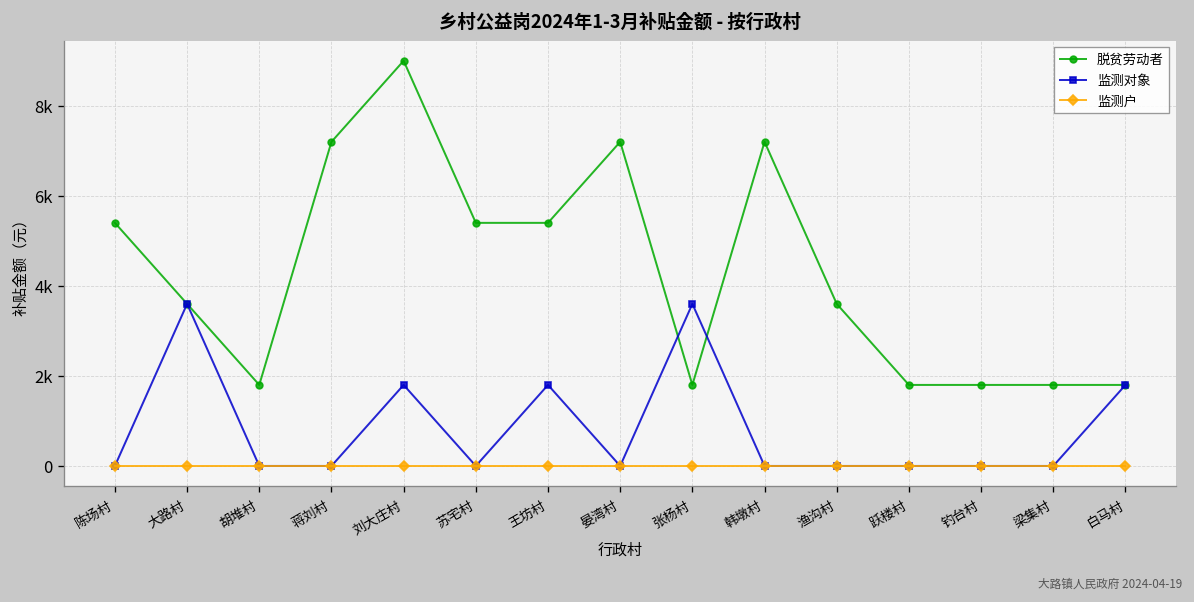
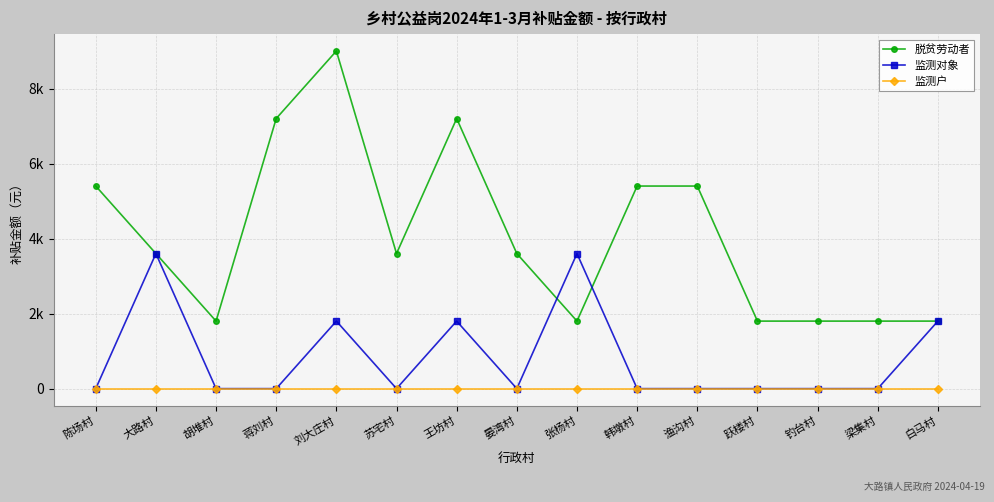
脱贫劳动者, 苏宅村: 5400 -> 3600
脱贫劳动者, 王坊村: 5400 -> 7200
脱贫劳动者, 晏湾村: 7200 -> 3600
脱贫劳动者, 韩墩村: 7200 -> 5400
脱贫劳动者, 渔沟村: 3600 -> 5400
